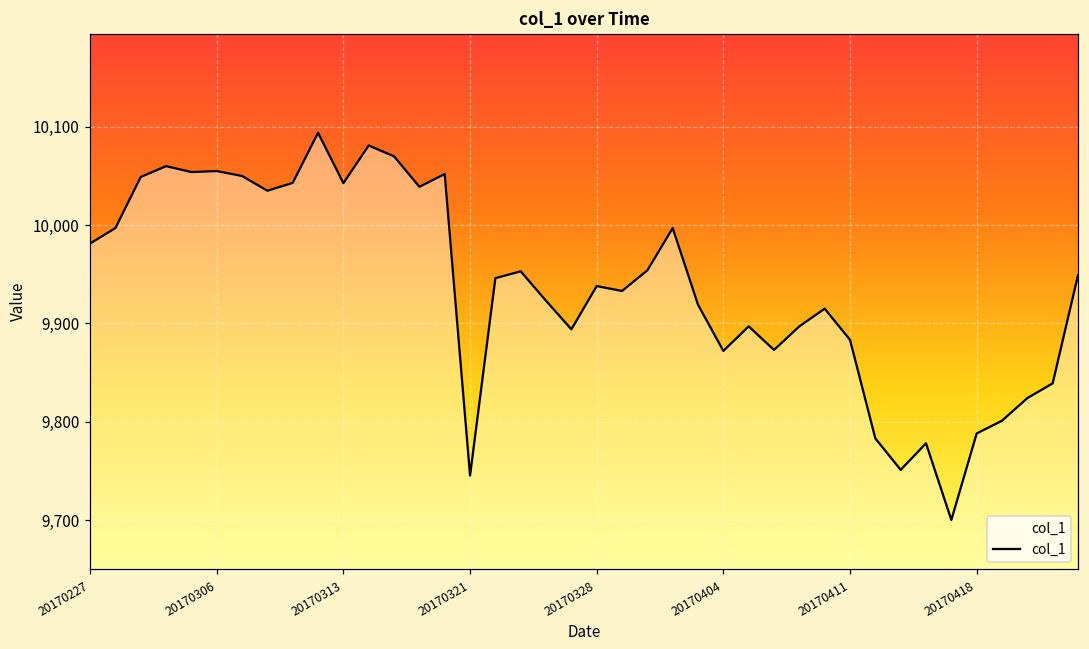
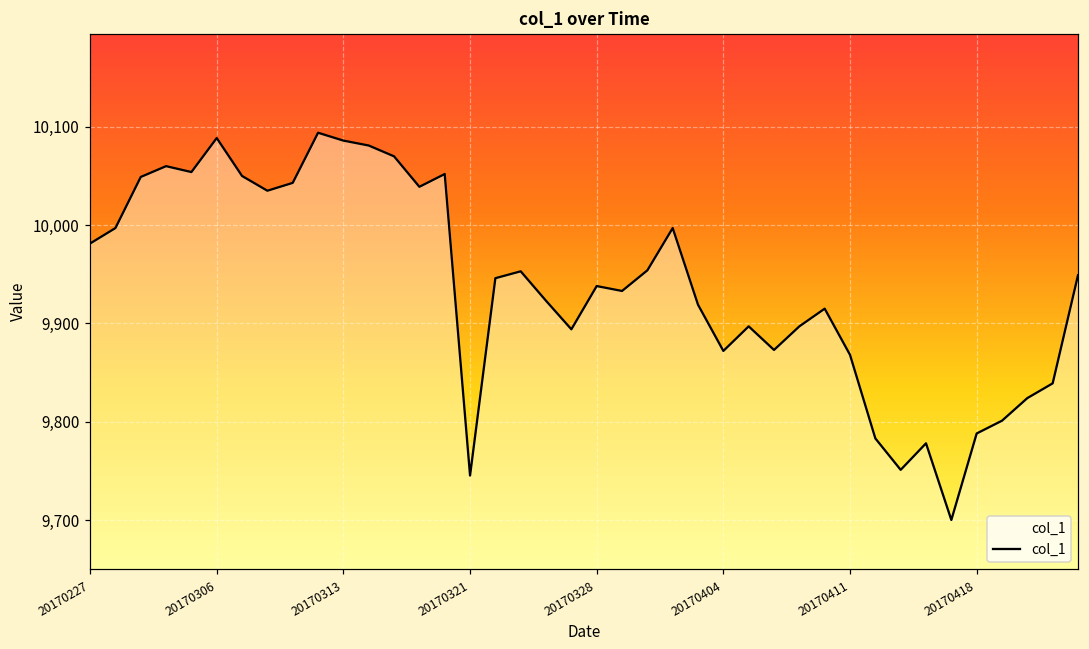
20170306: 10,060 -> 10,090
20170313: 10,040 -> 10,090
20170411: 9,880 -> 9,870
